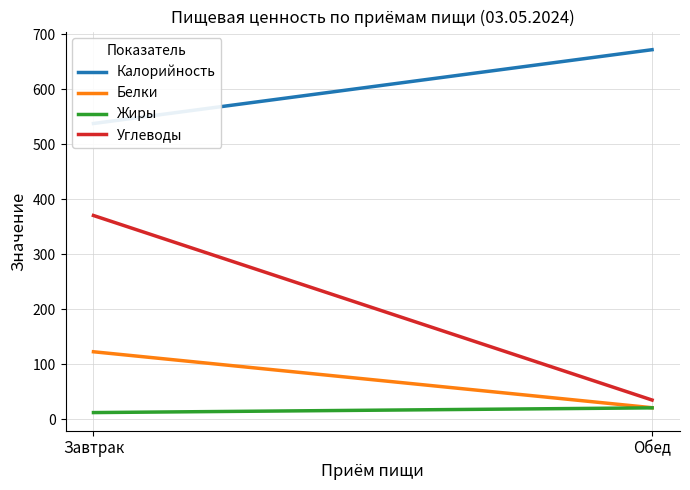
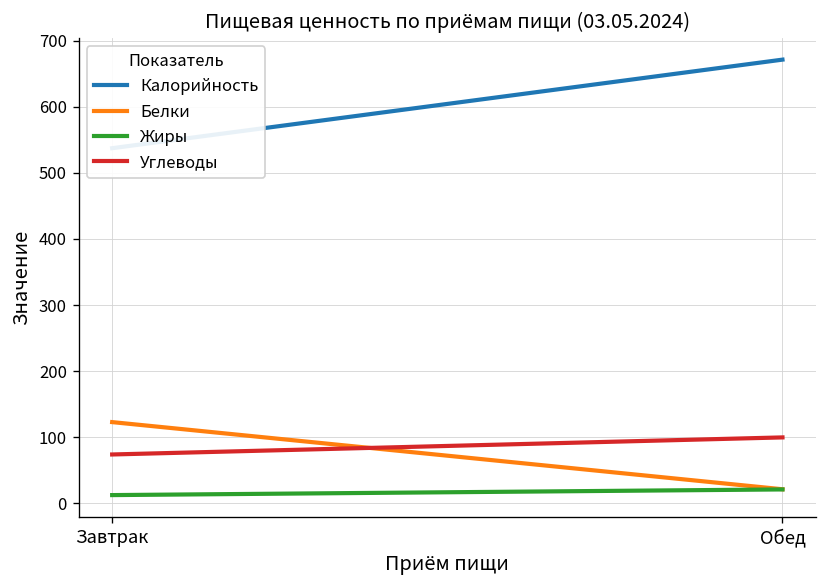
Углеводы, Завтрак: 370 -> 70
Углеводы, Обед: 30 -> 100
